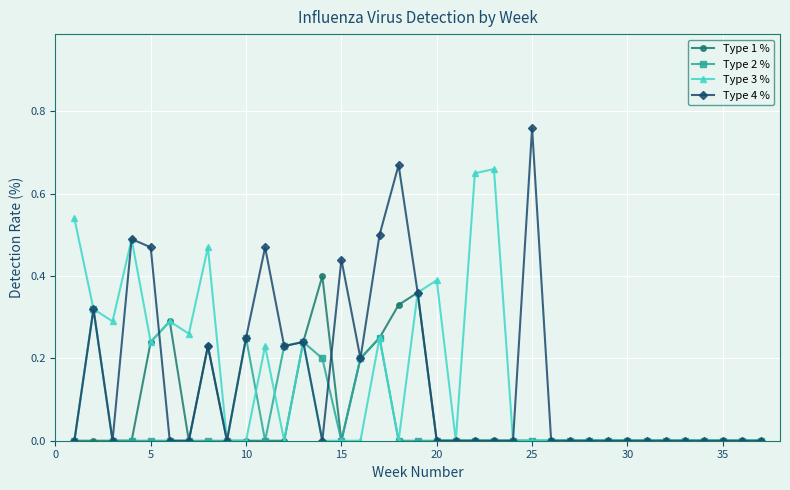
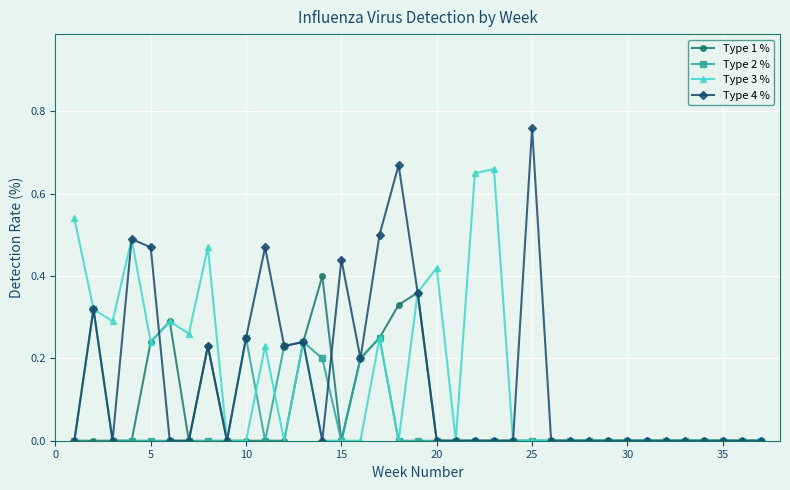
Type 3 %, 20: 0.39 -> 0.42
